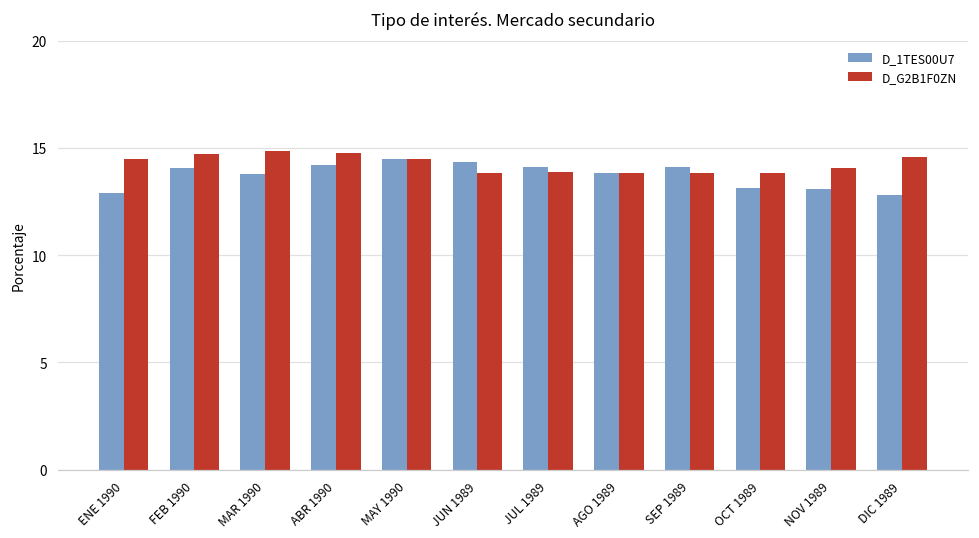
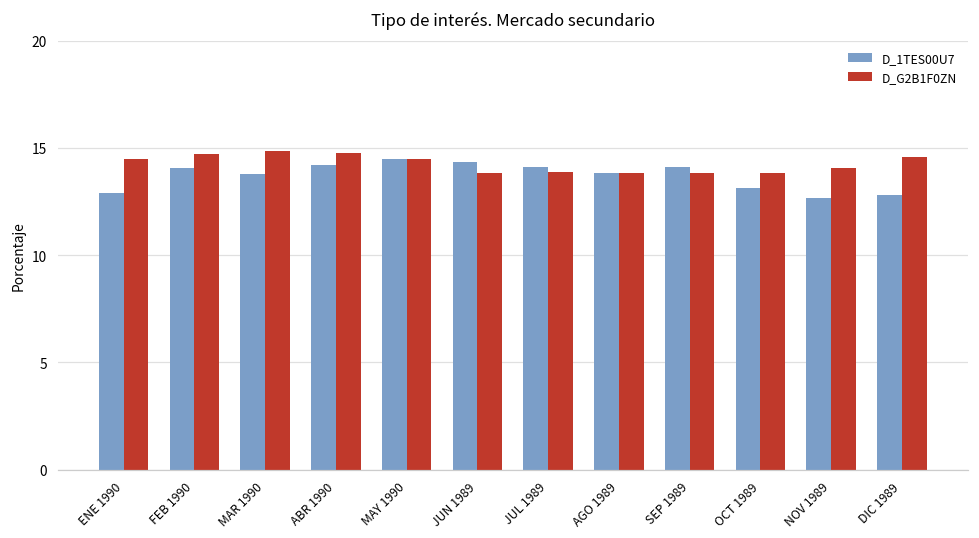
D_1TES00U7, NOV 1989: 13.1 -> 12.7
